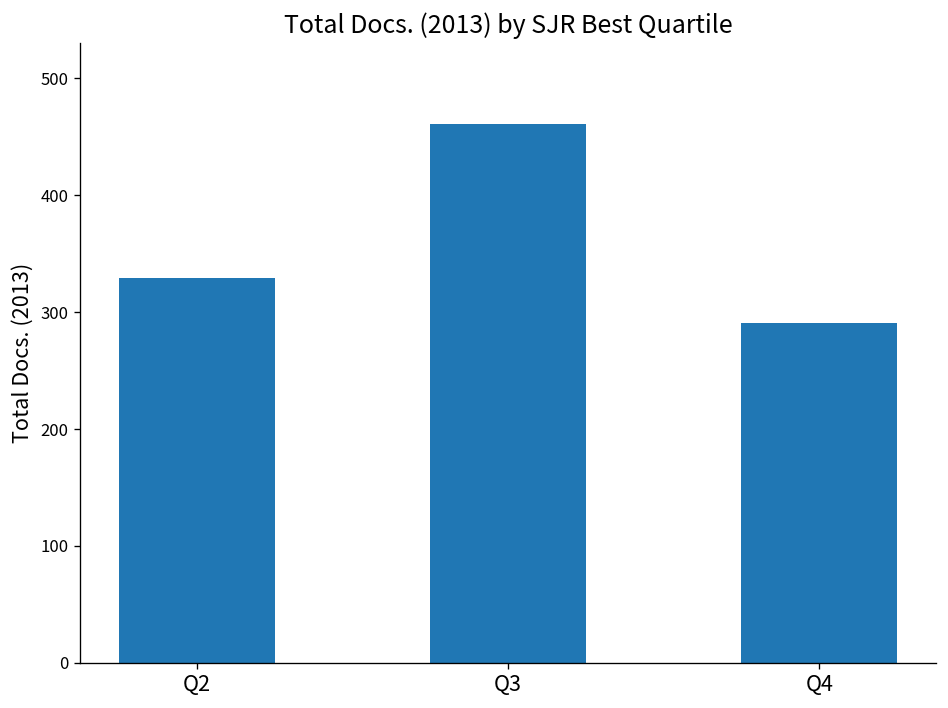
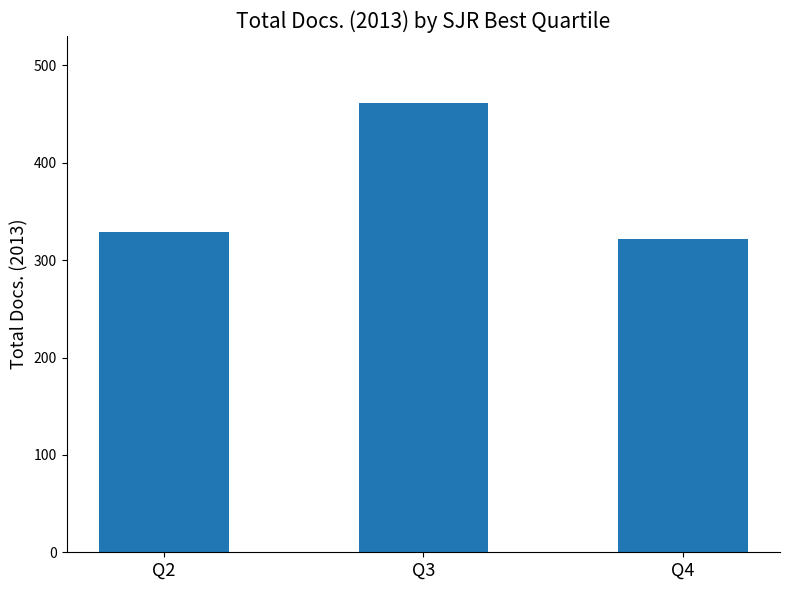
Q4: 290 -> 320
